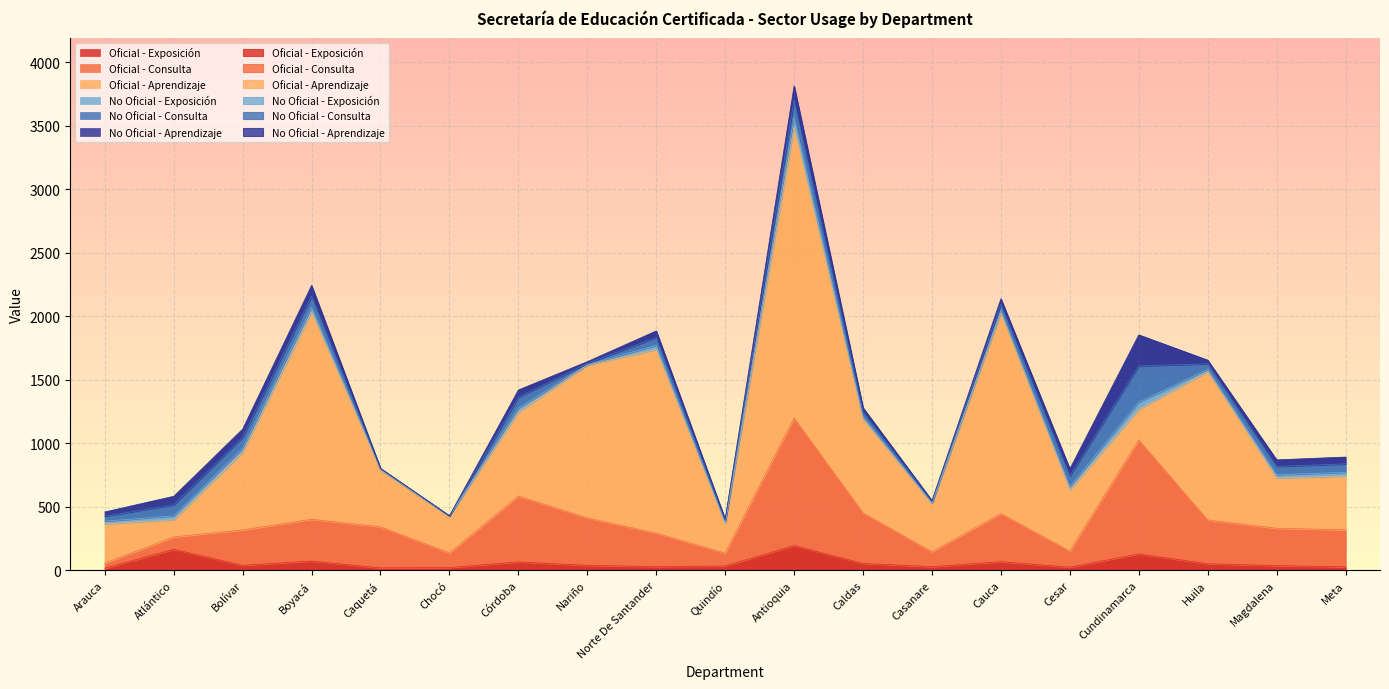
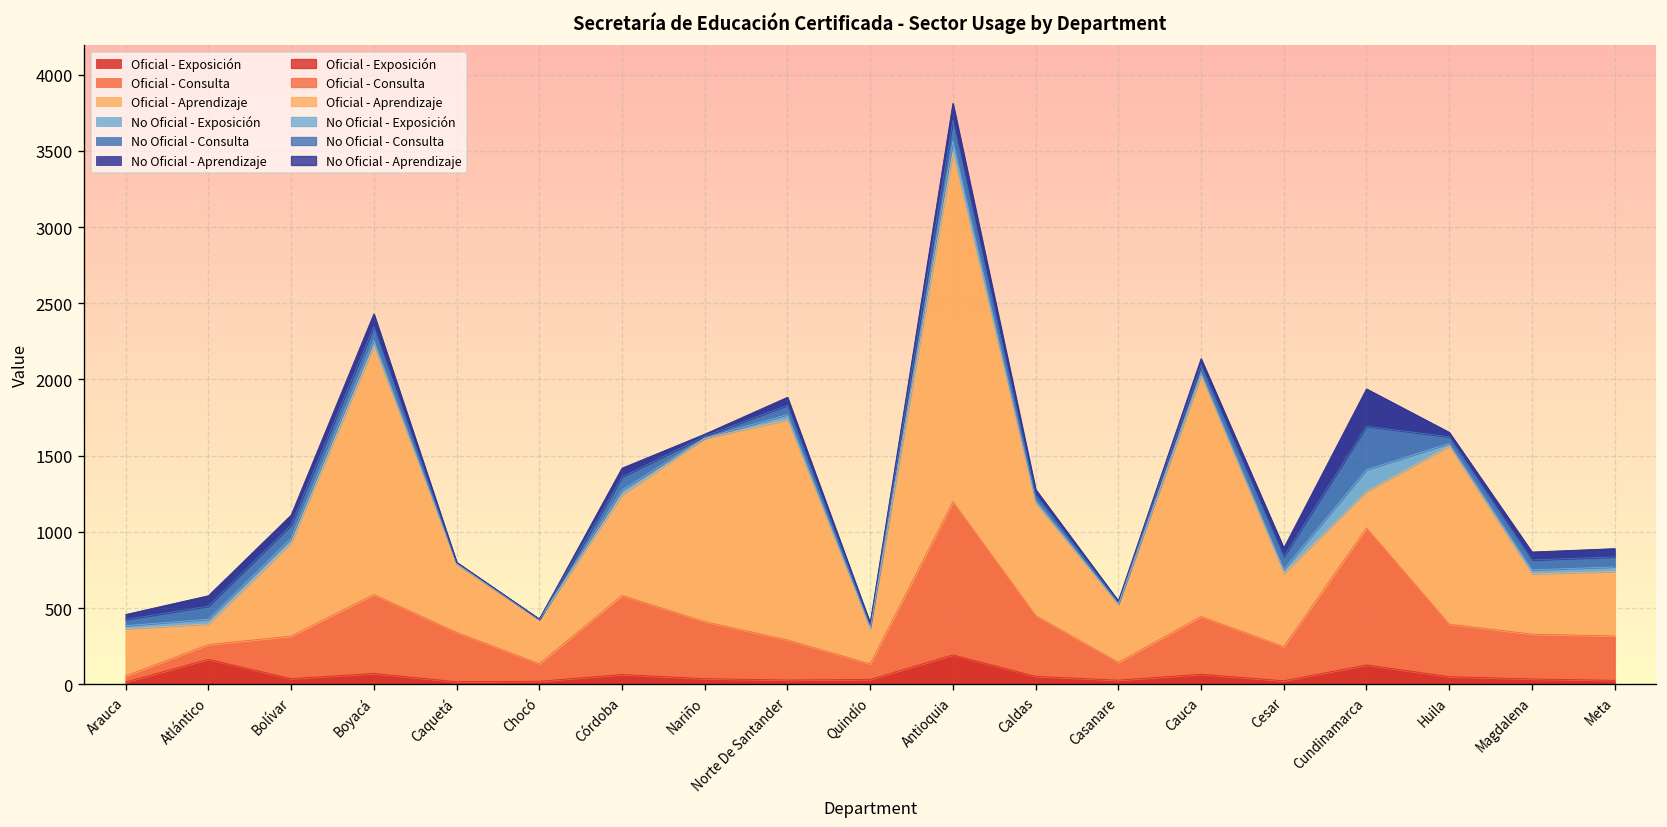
Oficial - Consulta, Boyacá: 330 -> 520
Oficial - Consulta, Cesar: 130 -> 220
No Oficial - Exposición, Cundinamarca: 60 -> 140
